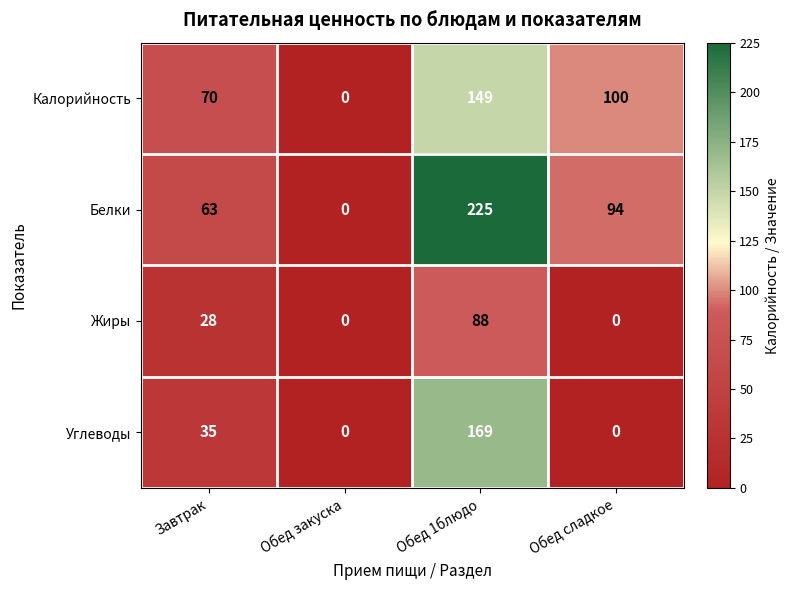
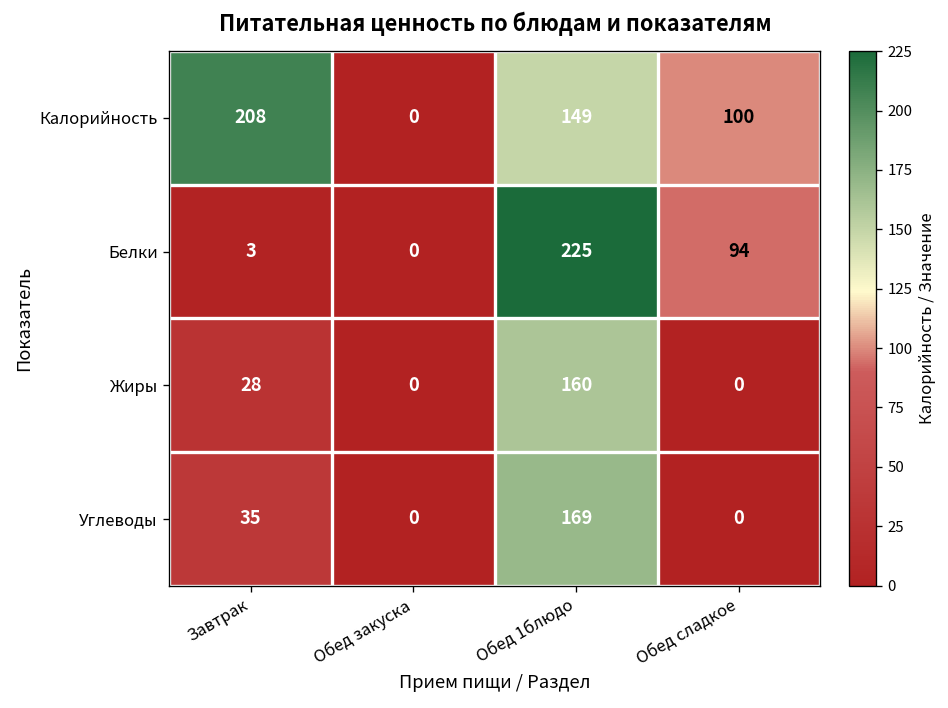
Калорийность, Завтрак: 70 -> 208
Белки, Завтрак: 63 -> 3
Жиры, Обед 1блюдо: 88 -> 160
